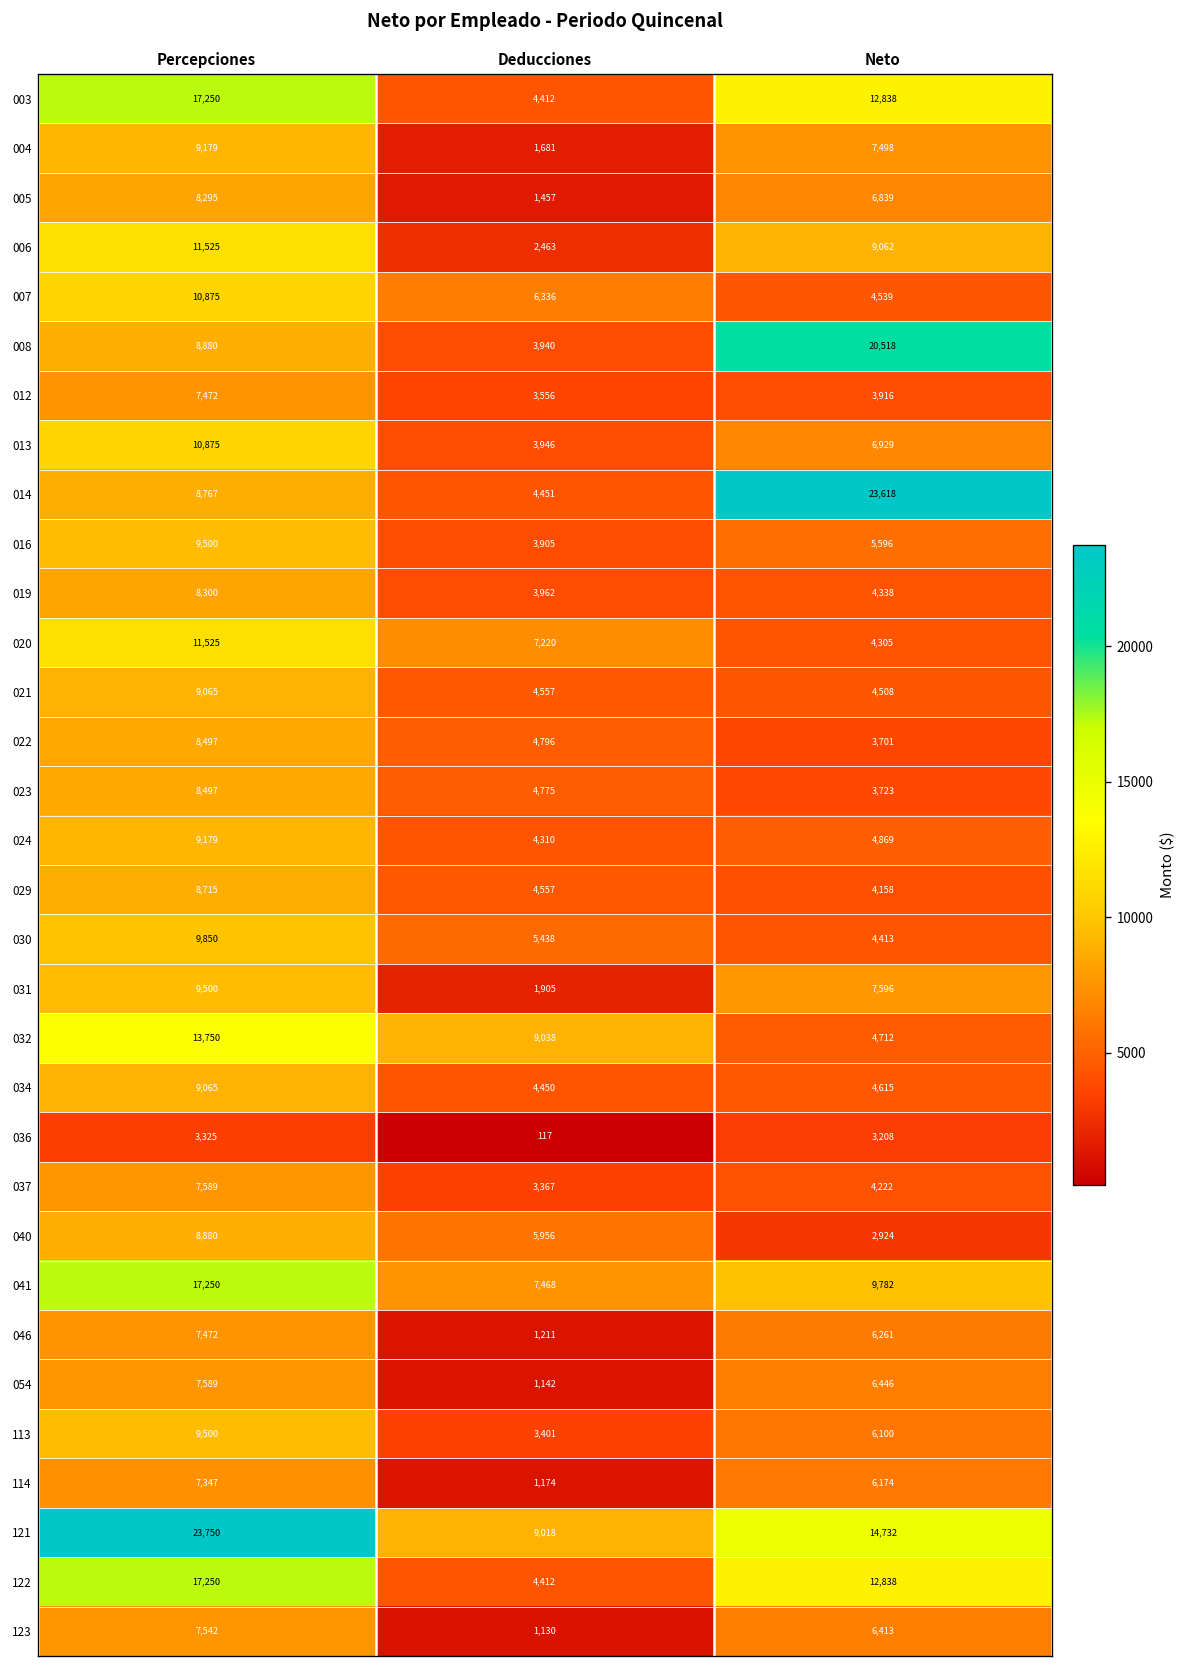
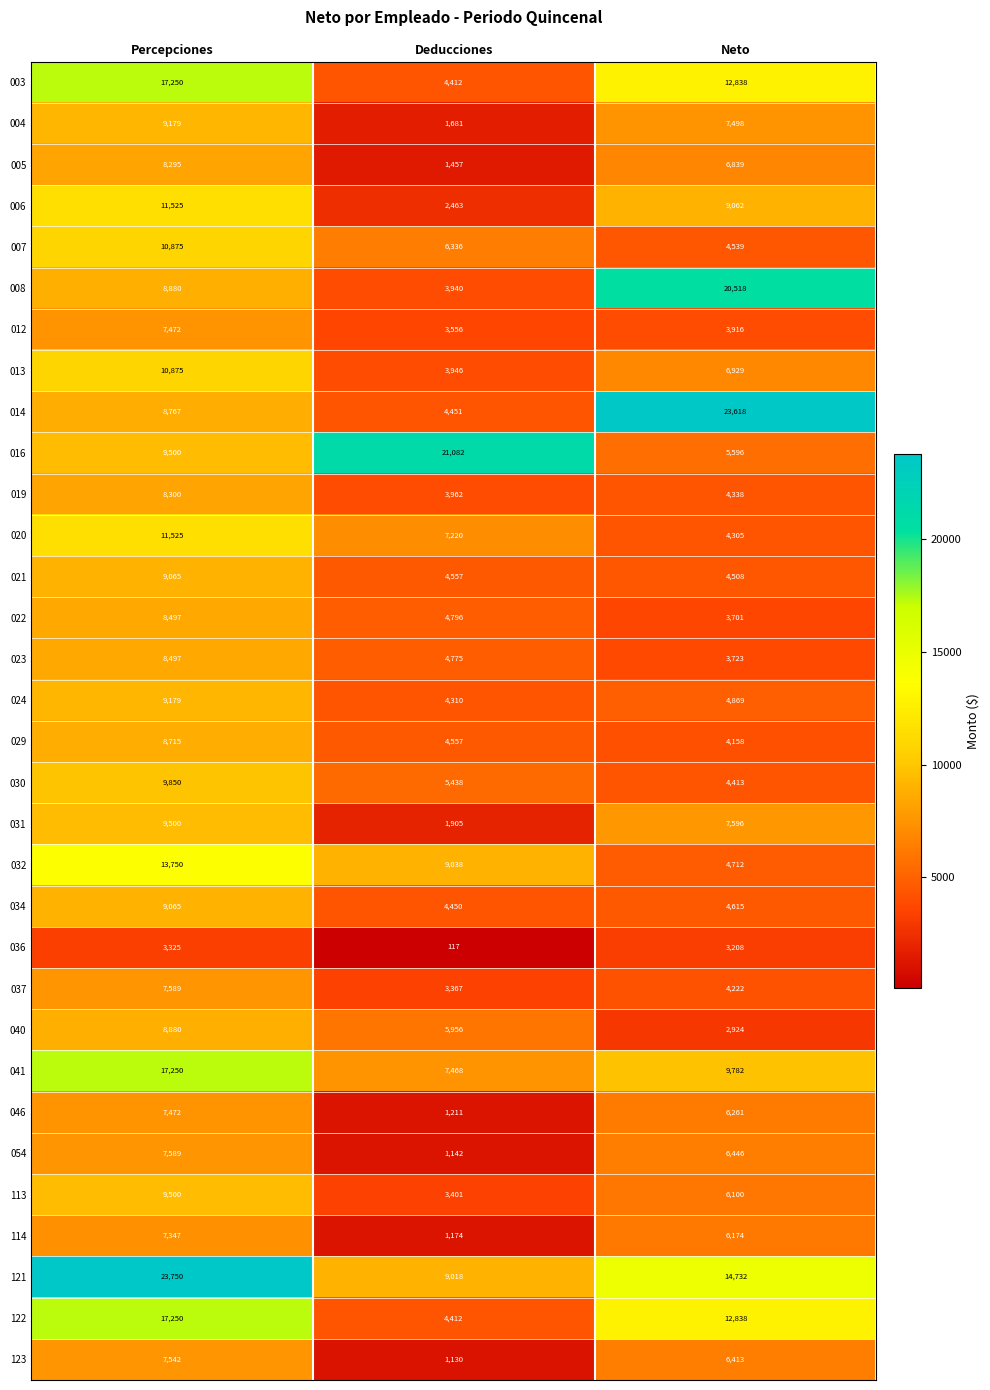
016, Deducciones: 3,905 -> 21,082
